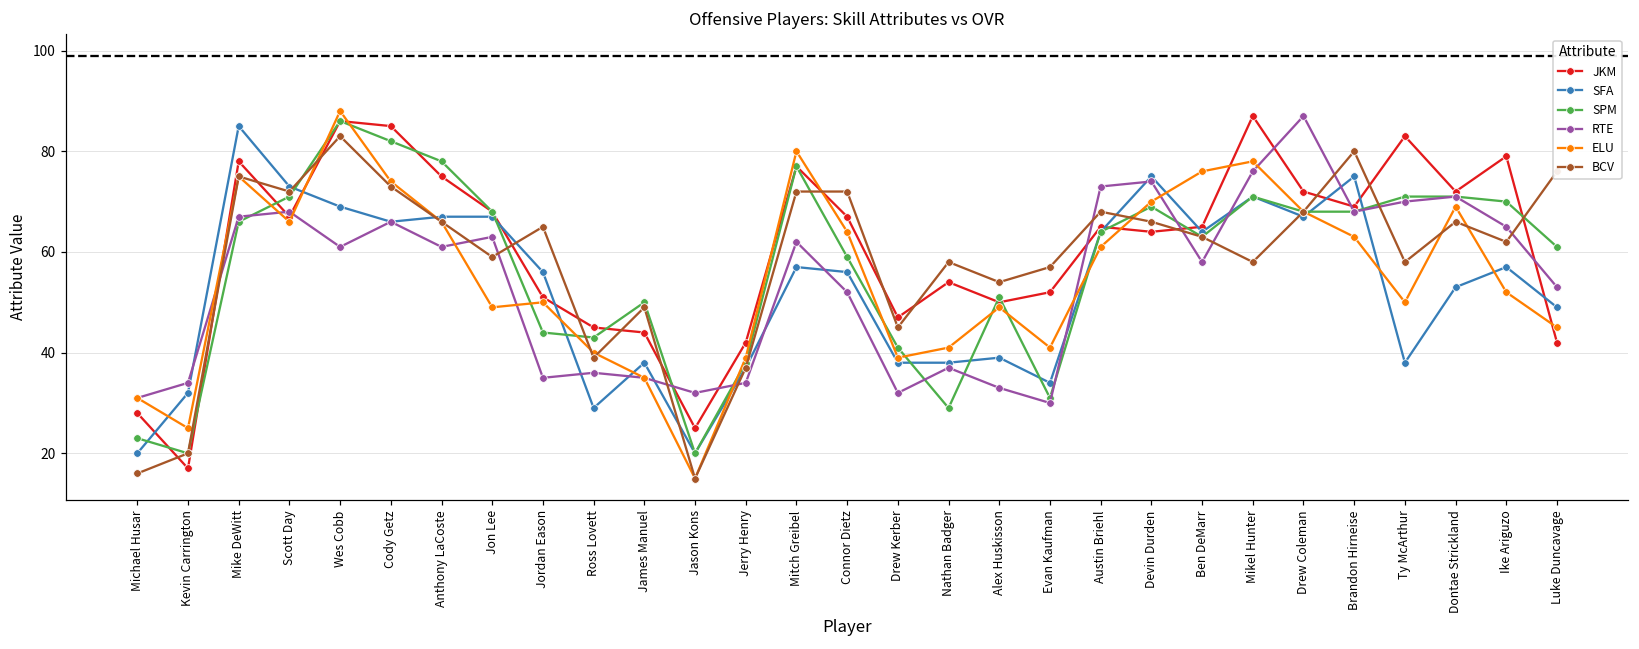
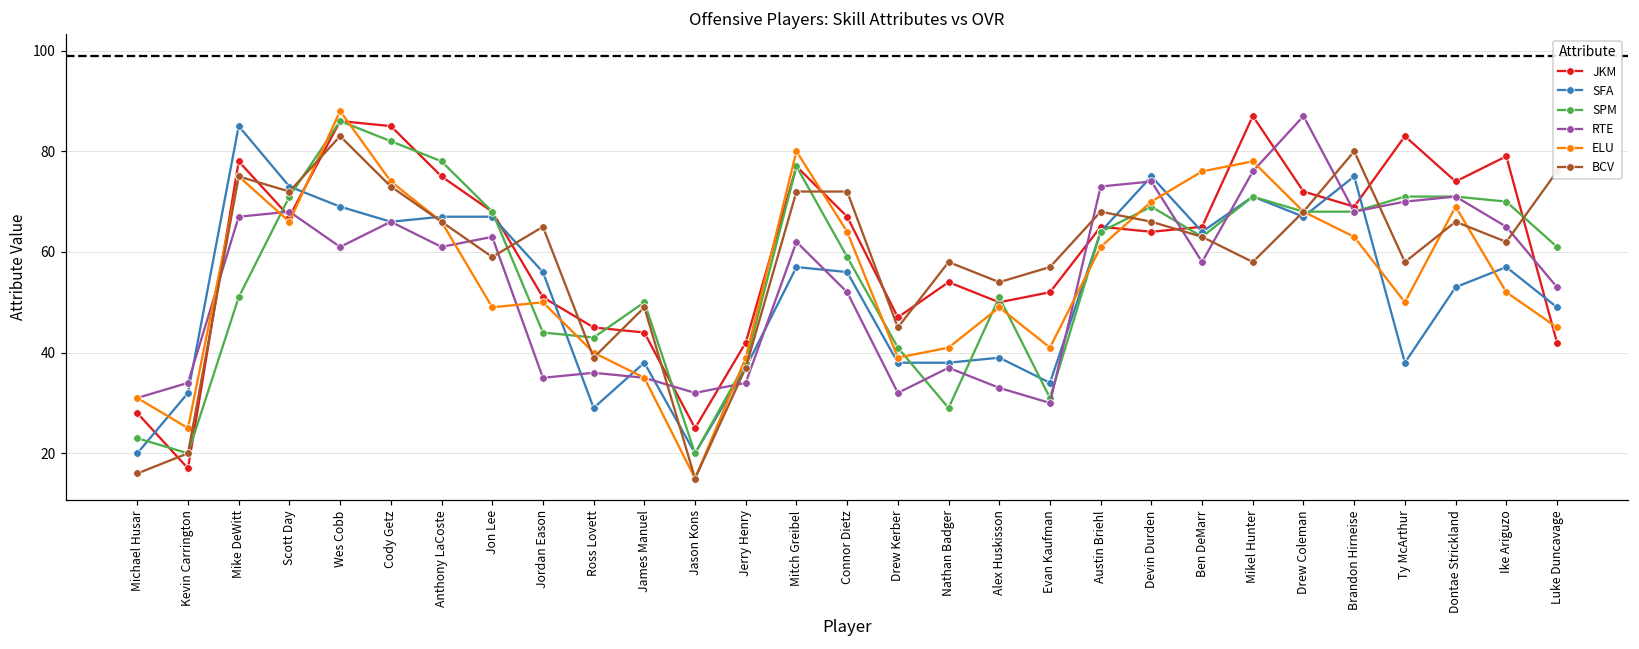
SPM, Mike DeWitt: 66 -> 51
JKM, Dontae Strickland: 72 -> 74
